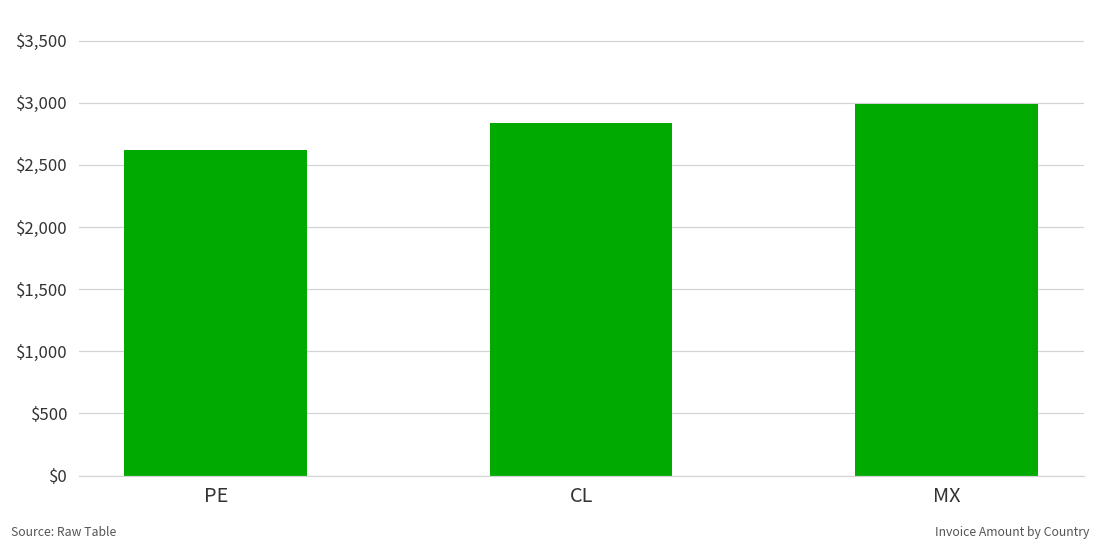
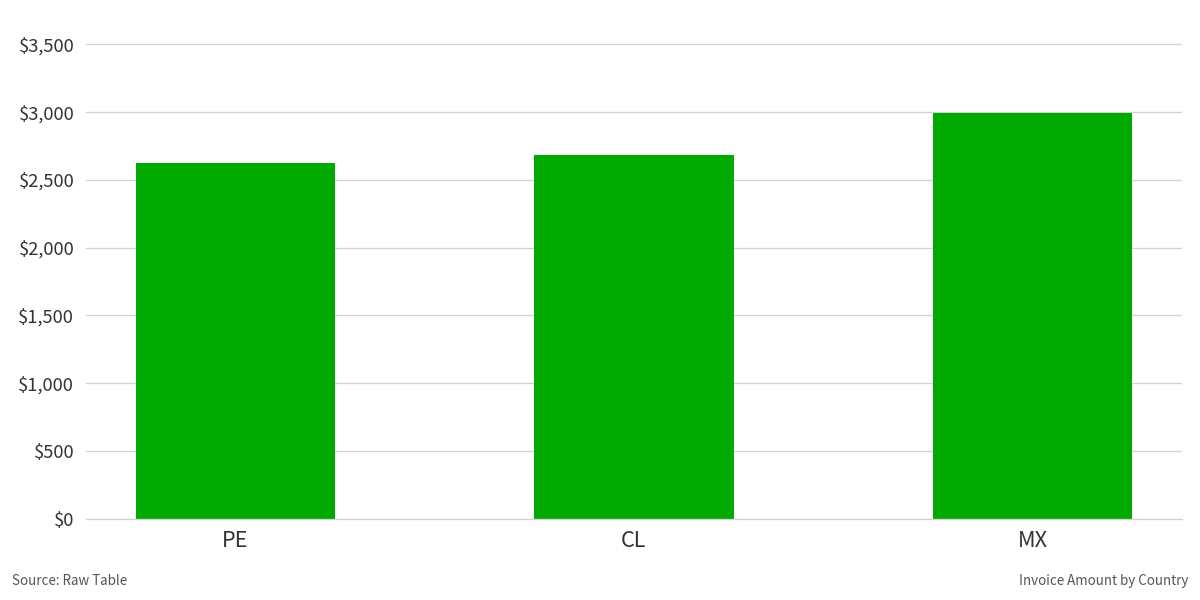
CL: $2,830 -> $2,690
